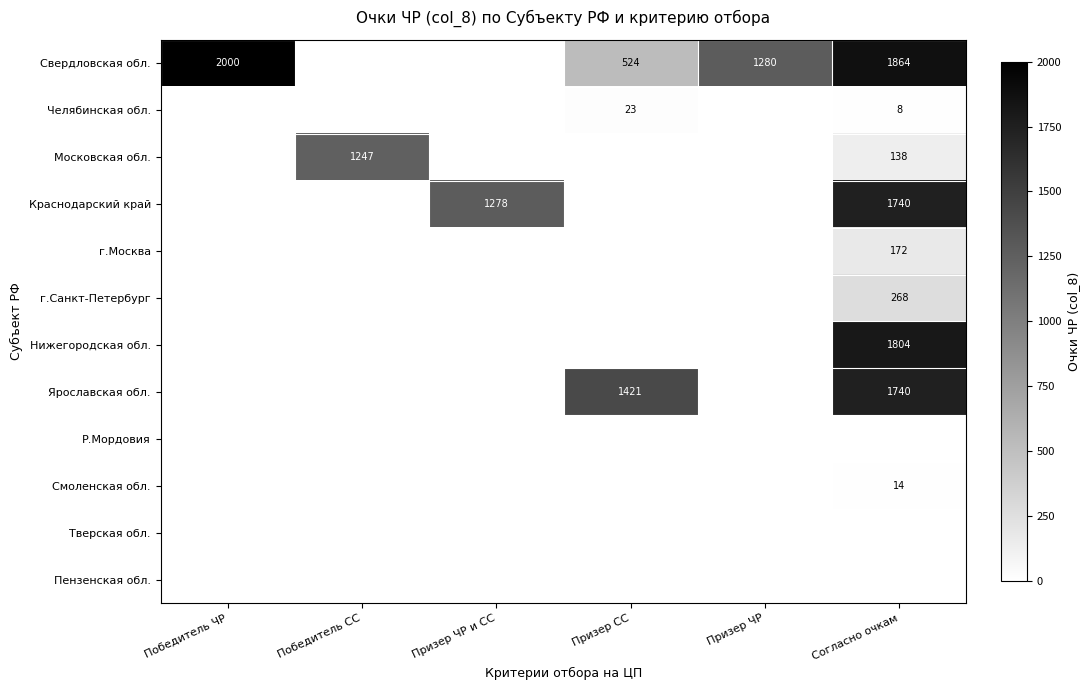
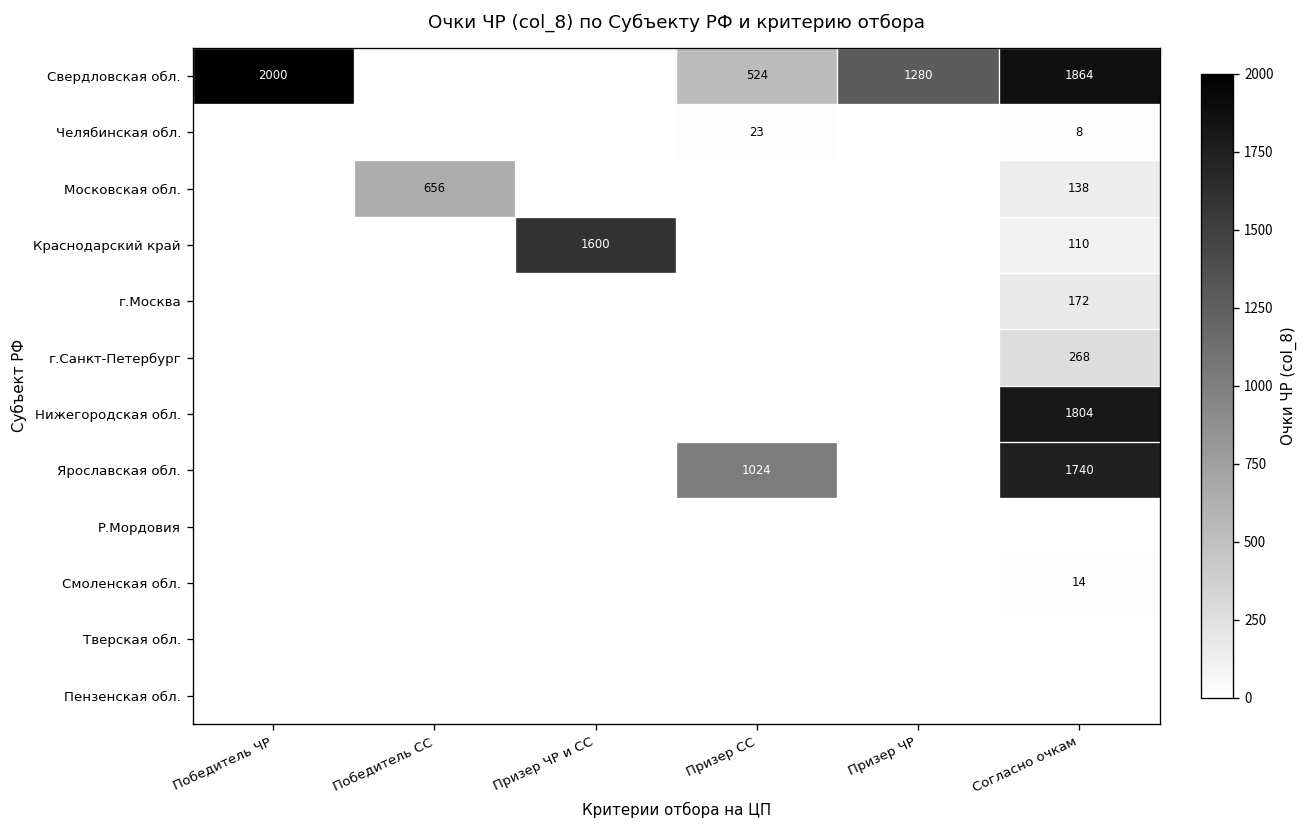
Московская обл., Победитель СС: 1247 -> 656
Краснодарский край, Призер ЧР и СС: 1278 -> 1600
Краснодарский край, Согласно очкам: 1740 -> 110
Ярославская обл., Призер СС: 1421 -> 1024
